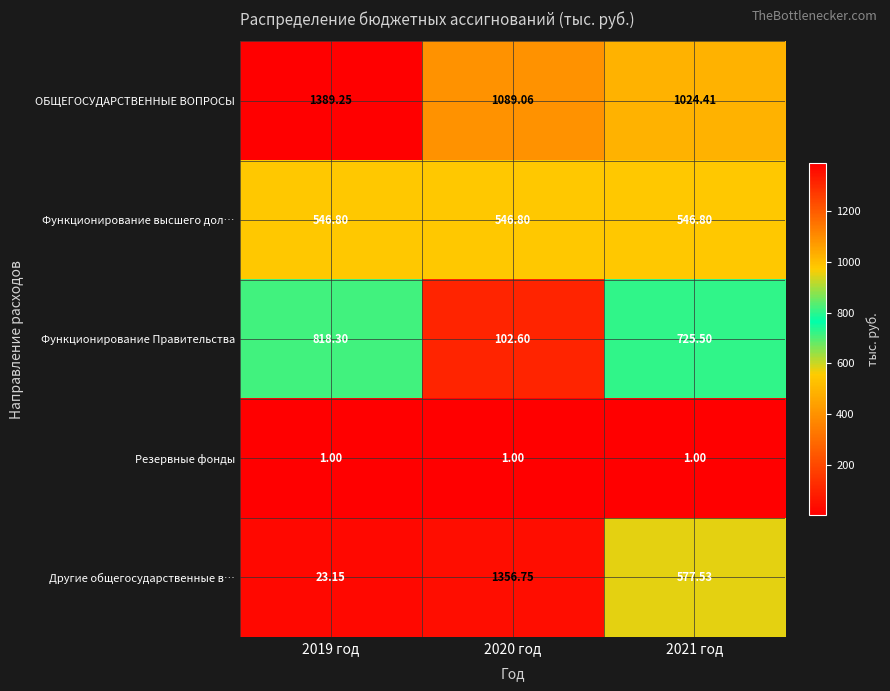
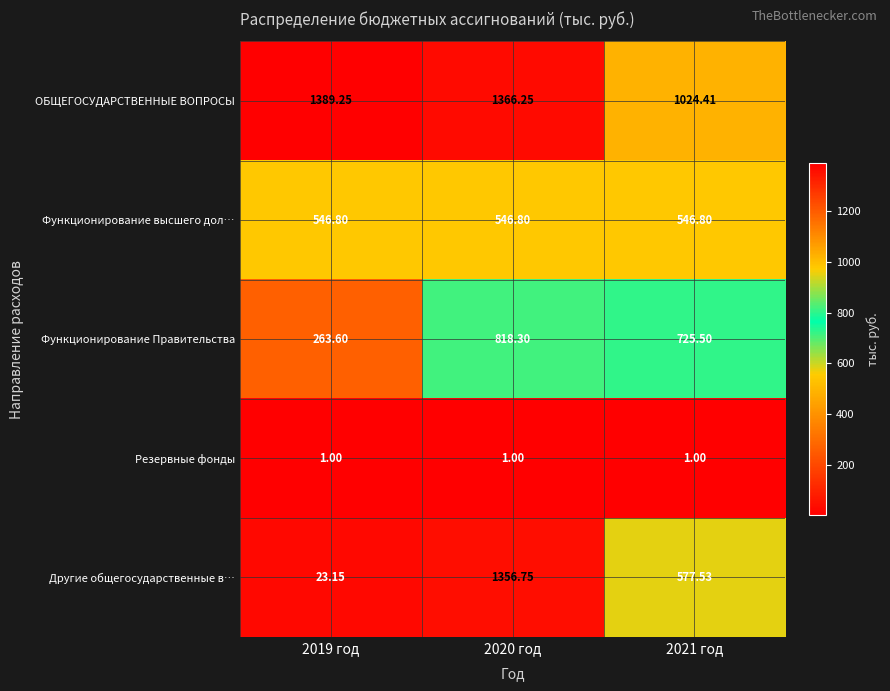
ОБЩЕГОСУДАРСТВЕННЫЕ ВОПРОСЫ, 2020 год: 1089.06 -> 1366.25
Функционирование Правительства, 2019 год: 818.30 -> 263.60
Функционирование Правительства, 2020 год: 102.60 -> 818.30
